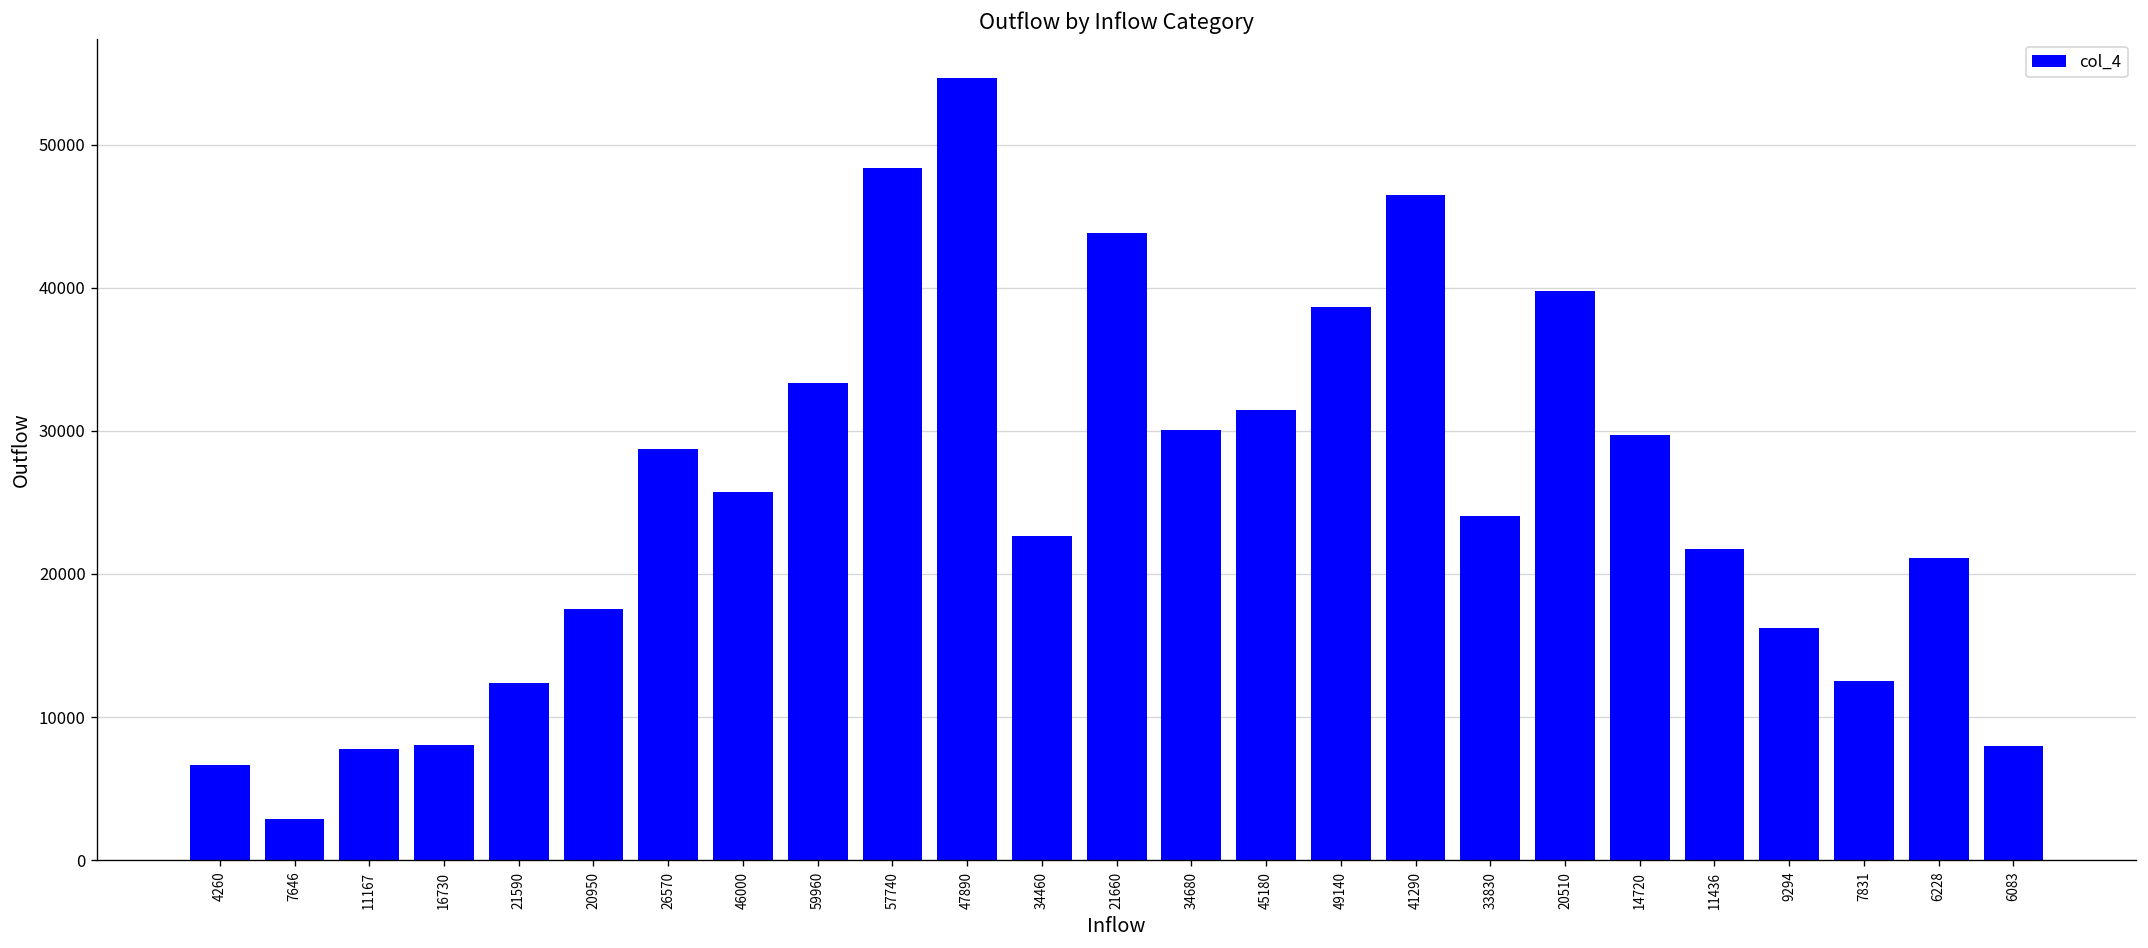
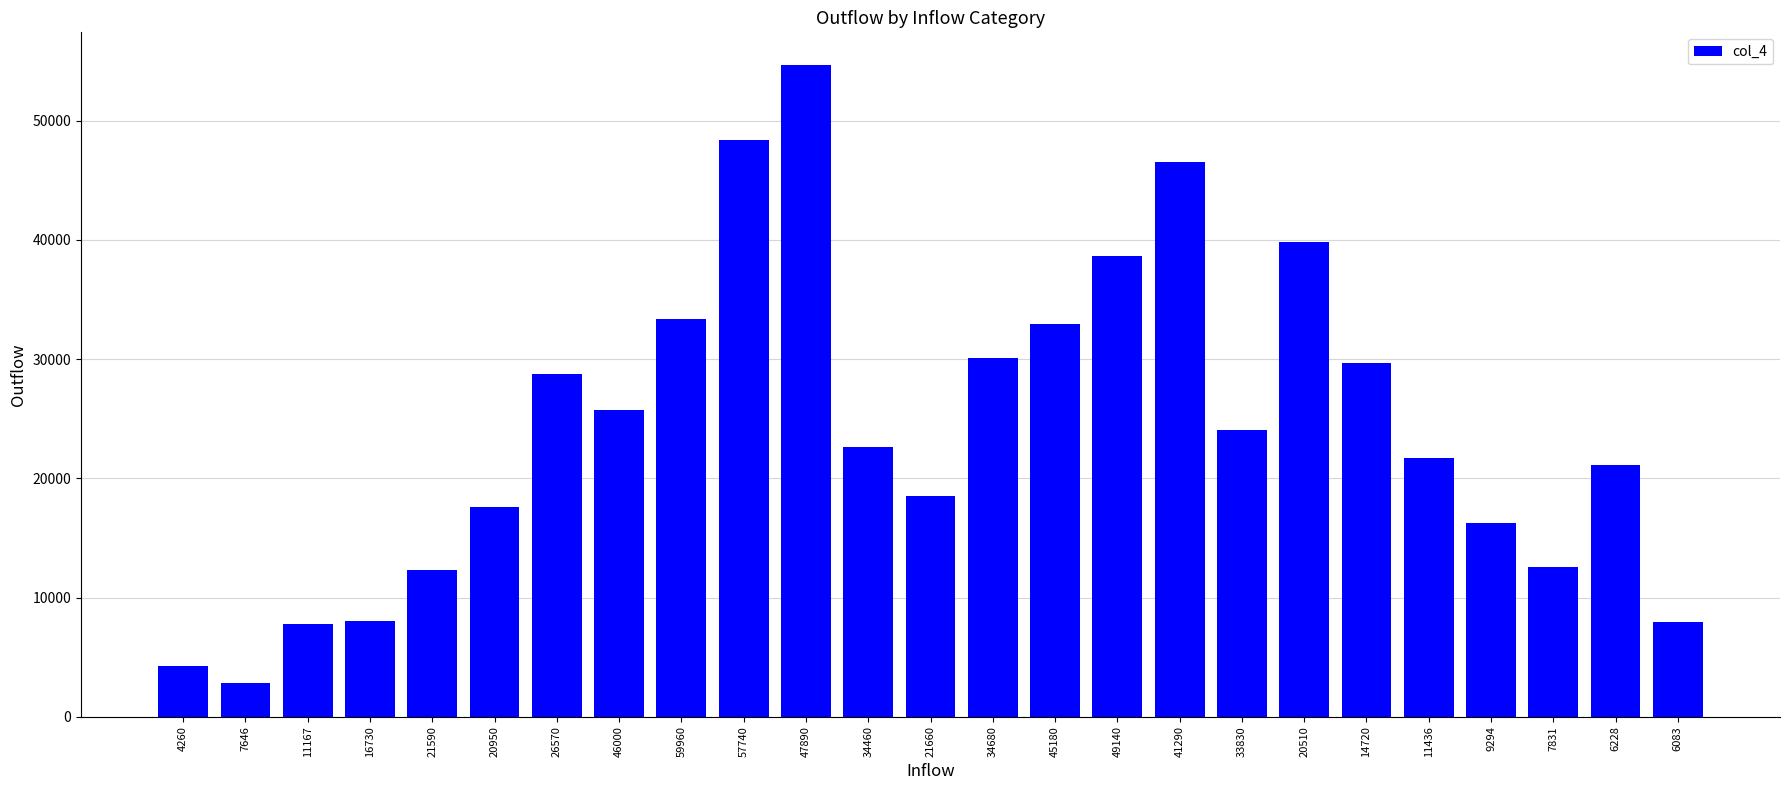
4260: 6600 -> 4300
21660: 43800 -> 18500
45180: 31500 -> 32900
